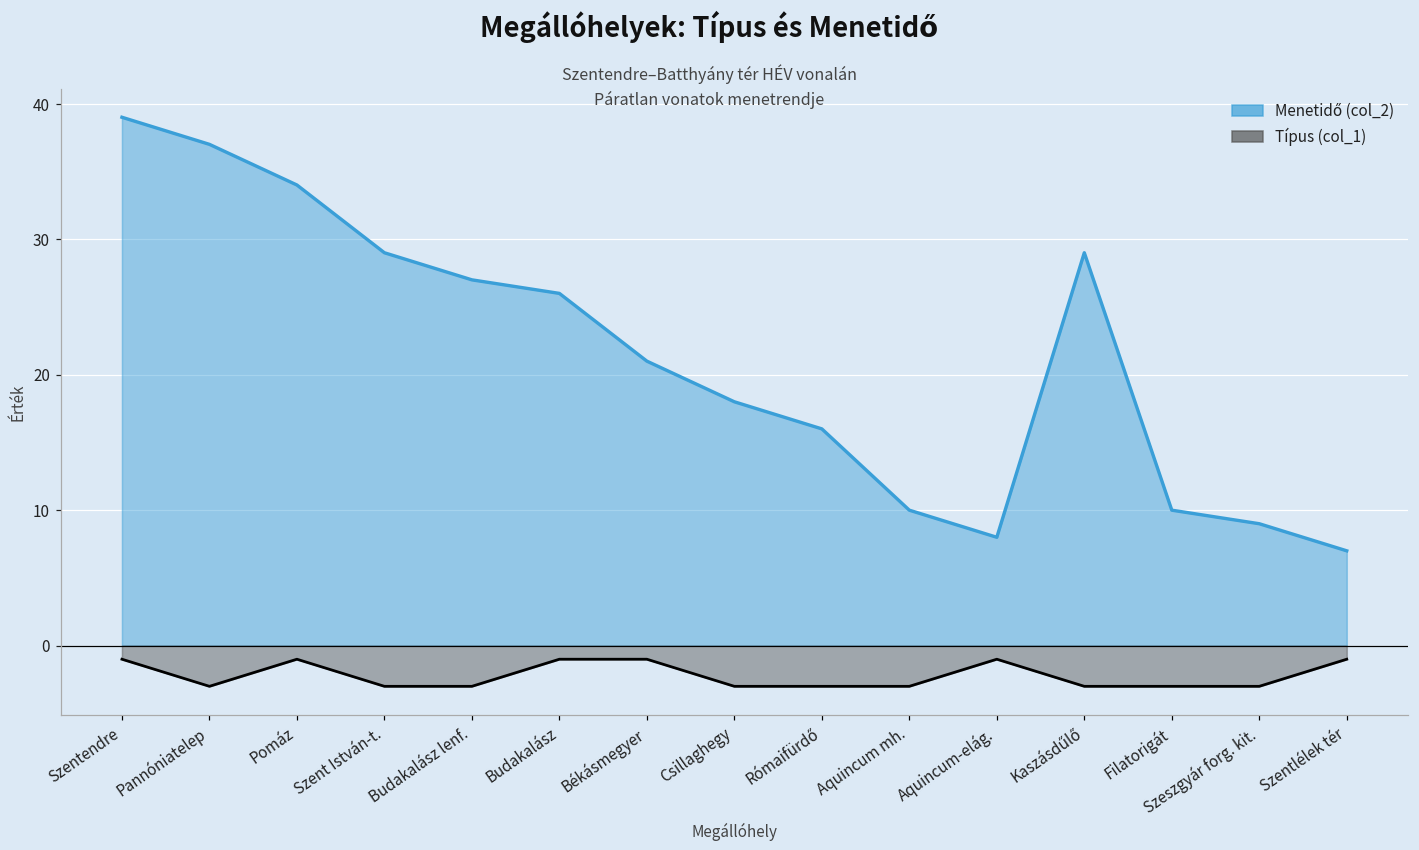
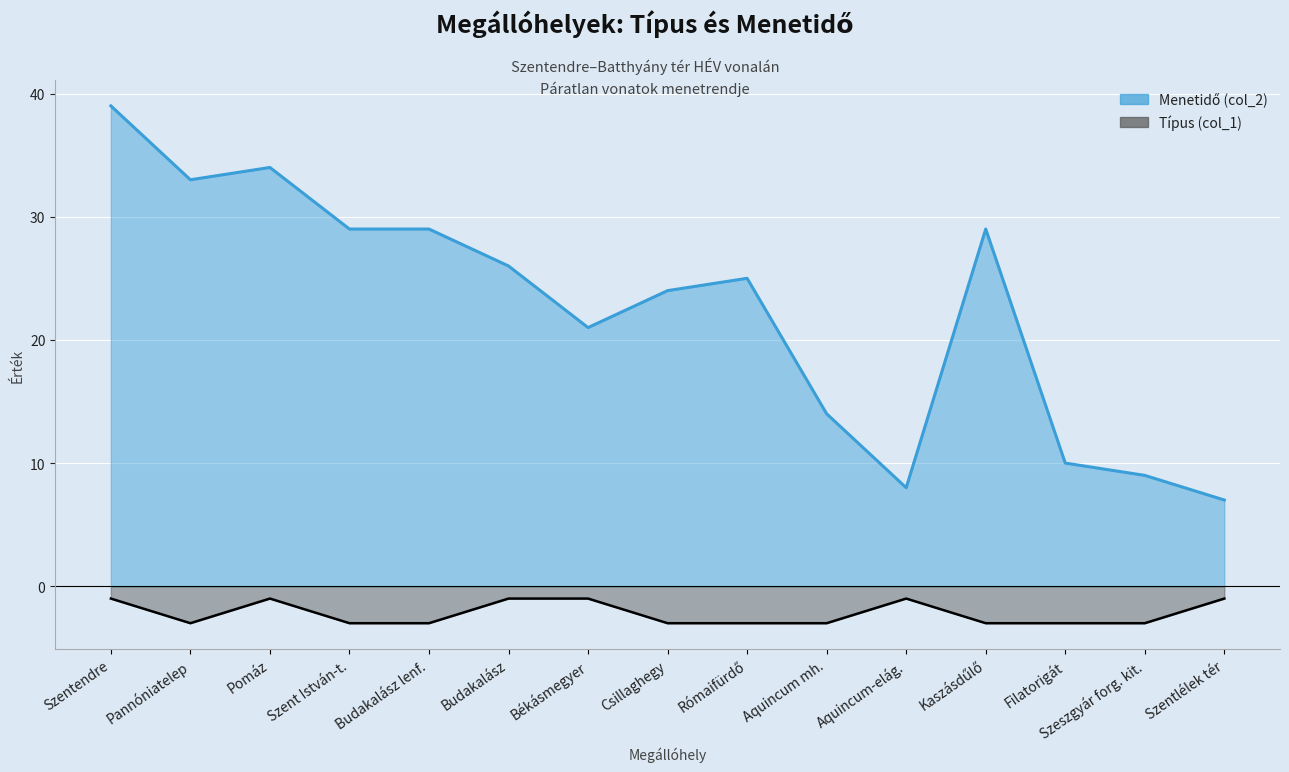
Menetidő (col_2), Pannóniatelep: 37 -> 33
Menetidő (col_2), Budakalász lenf.: 27 -> 29
Menetidő (col_2), Csillaghegy: 18 -> 24
Menetidő (col_2), Rómaifürdő: 16 -> 25
Menetidő (col_2), Aquincum mh.: 10 -> 14
